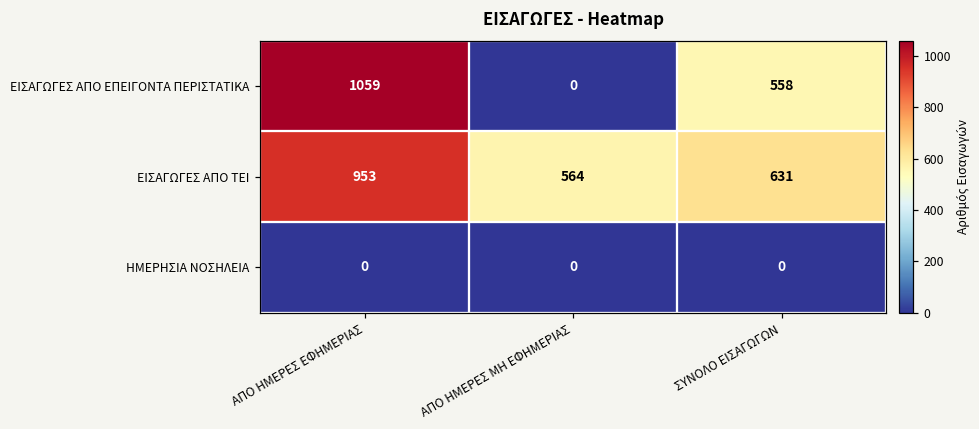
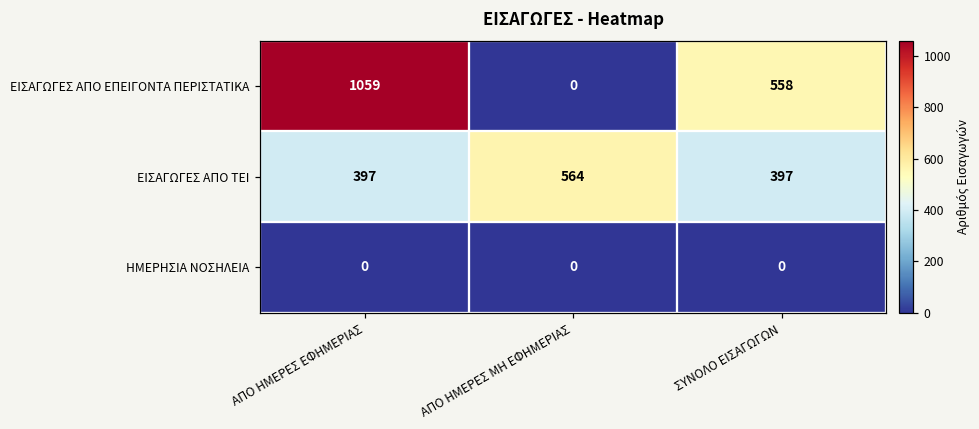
ΕΙΣΑΓΩΓΕΣ ΑΠΟ ΤΕΙ, ΑΠΟ ΗΜΕΡΕΣ ΕΦΗΜΕΡΙΑΣ: 953 -> 397
ΕΙΣΑΓΩΓΕΣ ΑΠΟ ΤΕΙ, ΣΥΝΟΛΟ ΕΙΣΑΓΩΓΩΝ: 631 -> 397
